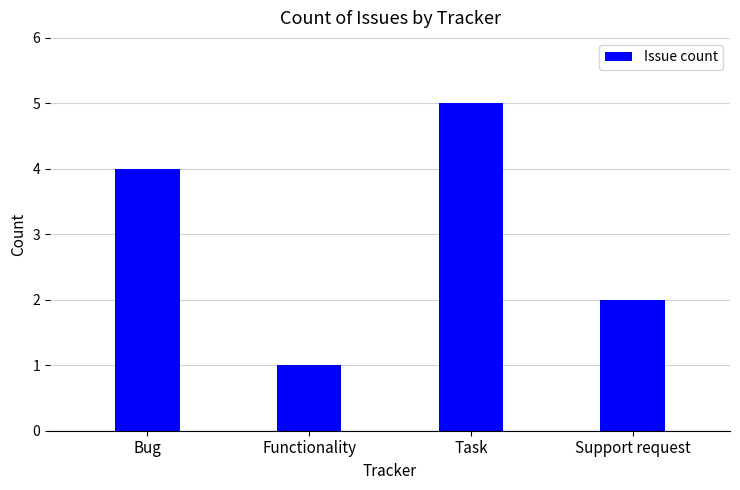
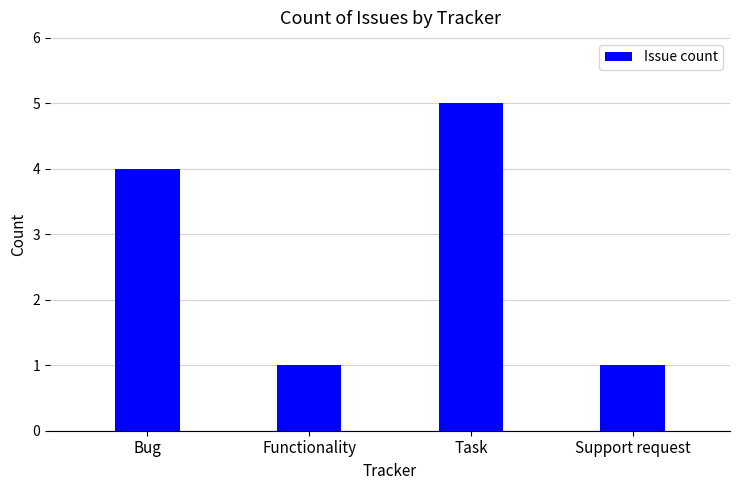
Support request: 2 -> 1
